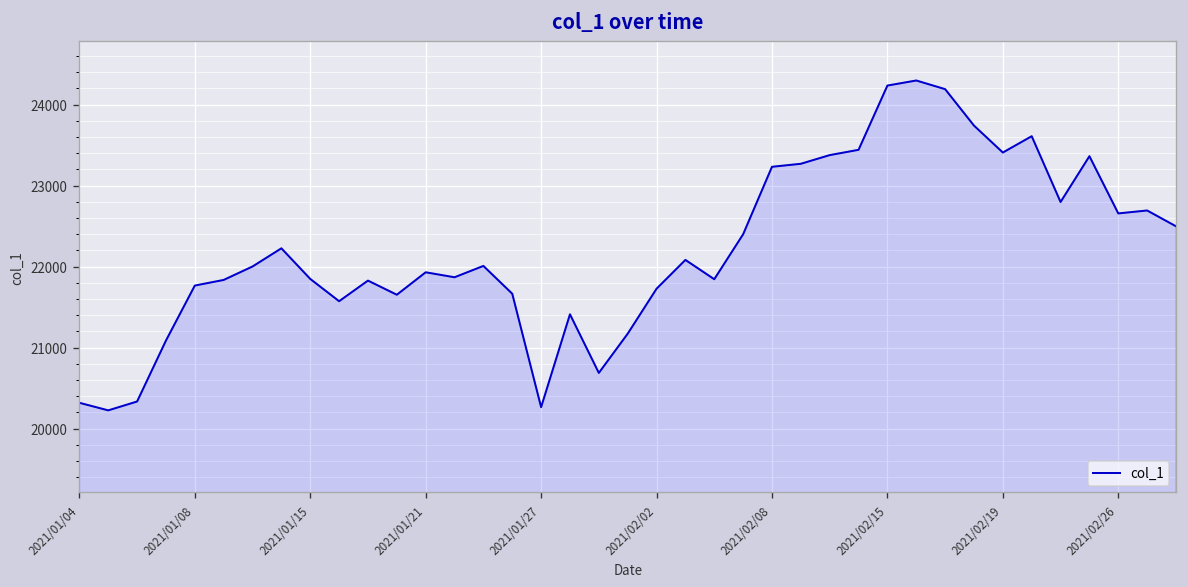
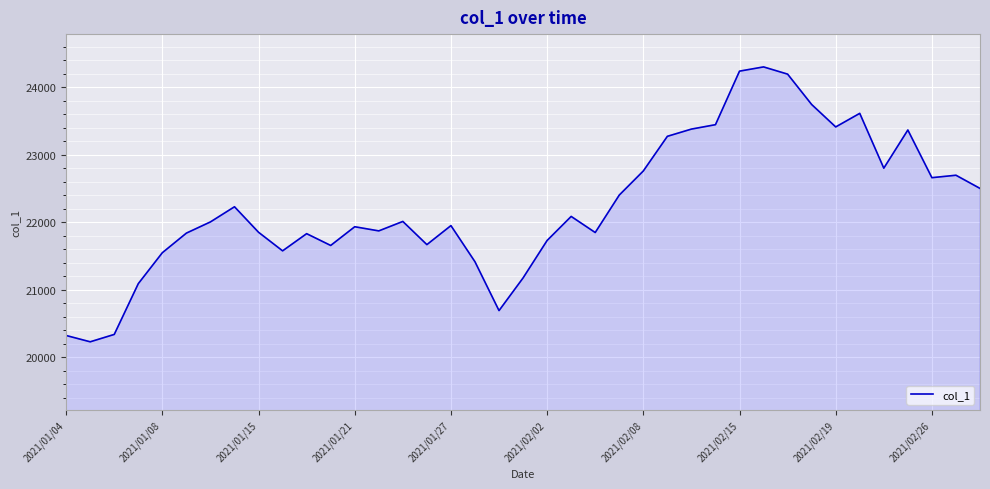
2021/01/08: 21800 -> 21500
2021/01/27: 20300 -> 21900
2021/02/08: 23200 -> 22800
